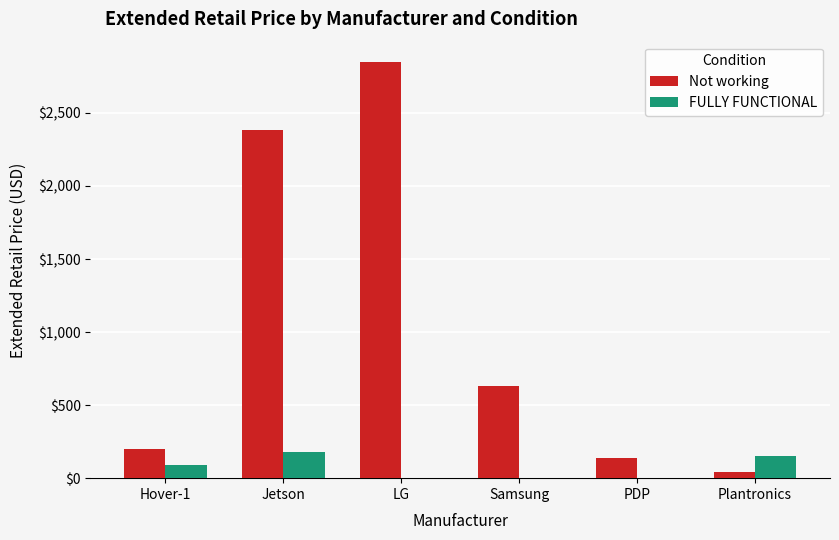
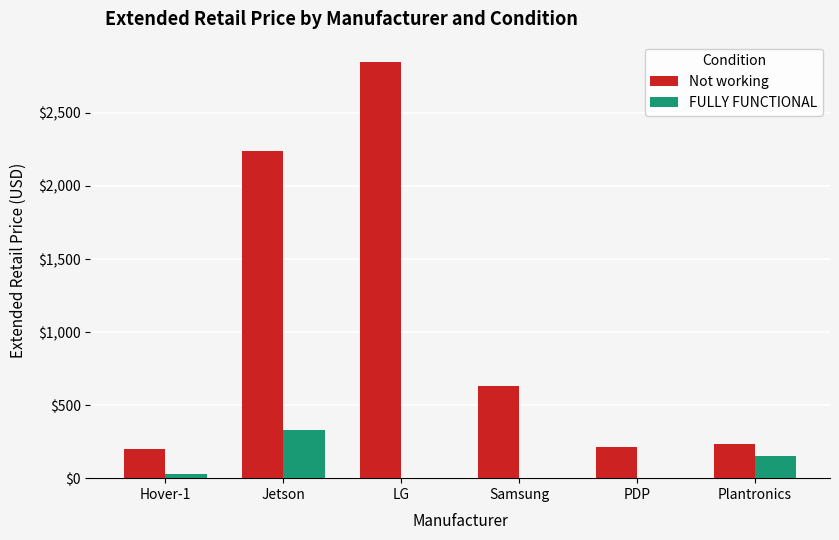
FULLY FUNCTIONAL, Hover-1: $90 -> $30
Not working, Jetson: $2,380 -> $2,240
FULLY FUNCTIONAL, Jetson: $180 -> $330
Not working, PDP: $140 -> $210
Not working, Plantronics: $40 -> $230
